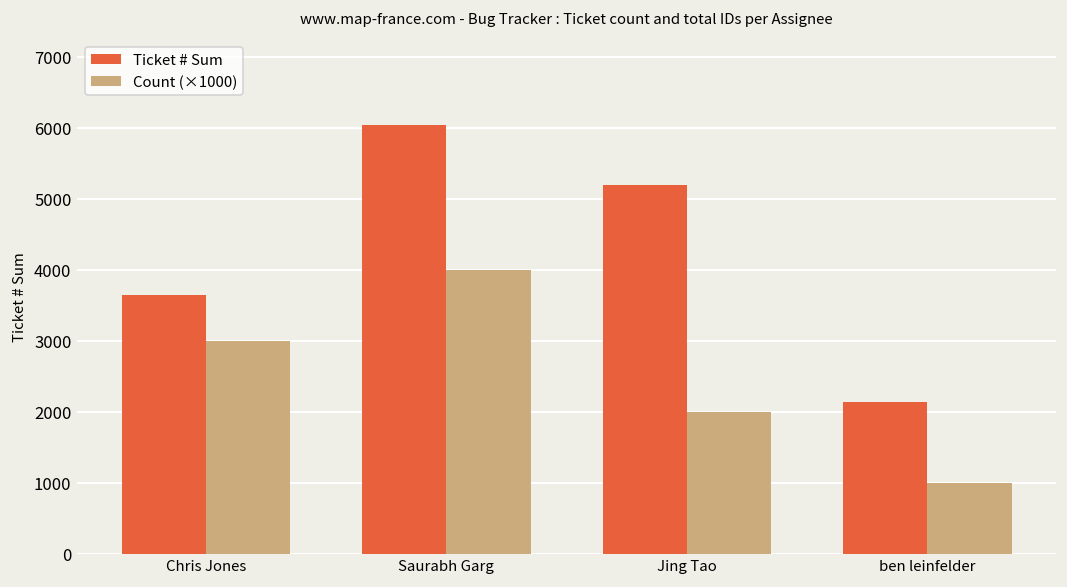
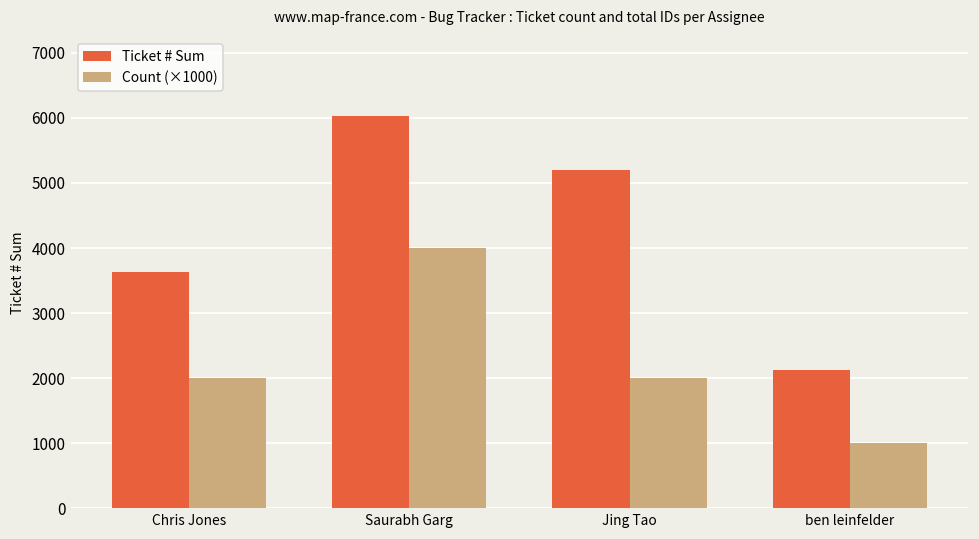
Count (×1000), Chris Jones: 3000 -> 2000
